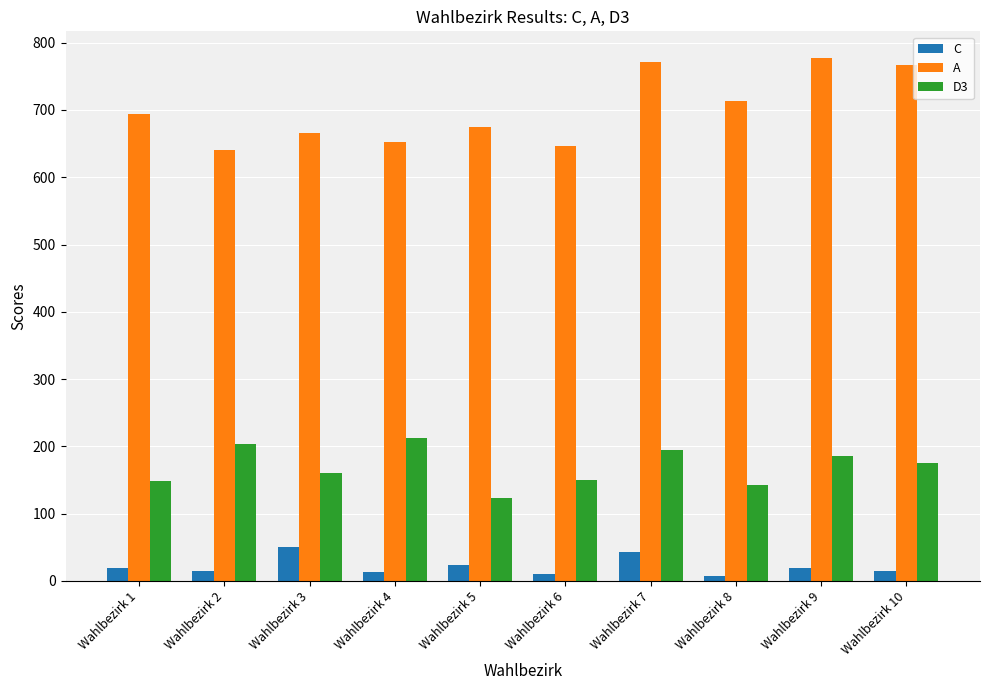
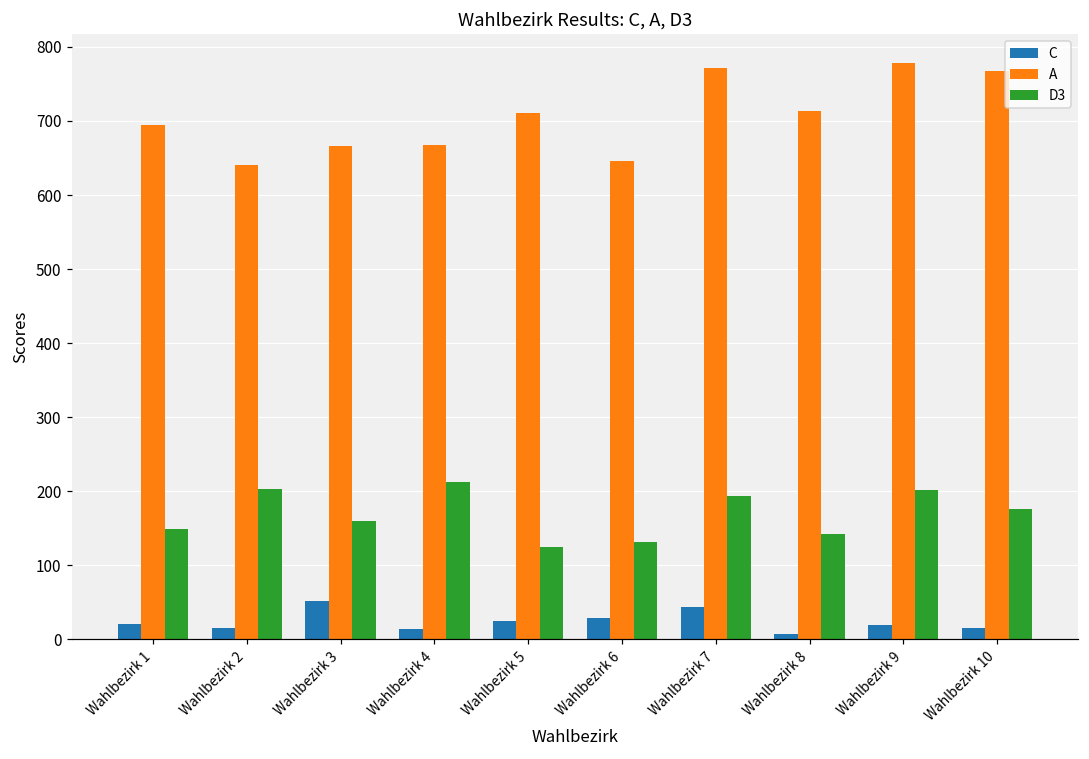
A, Wahlbezirk 4: 650 -> 670
A, Wahlbezirk 5: 670 -> 710
C, Wahlbezirk 6: 10 -> 30
D3, Wahlbezirk 6: 150 -> 130
D3, Wahlbezirk 9: 190 -> 200
